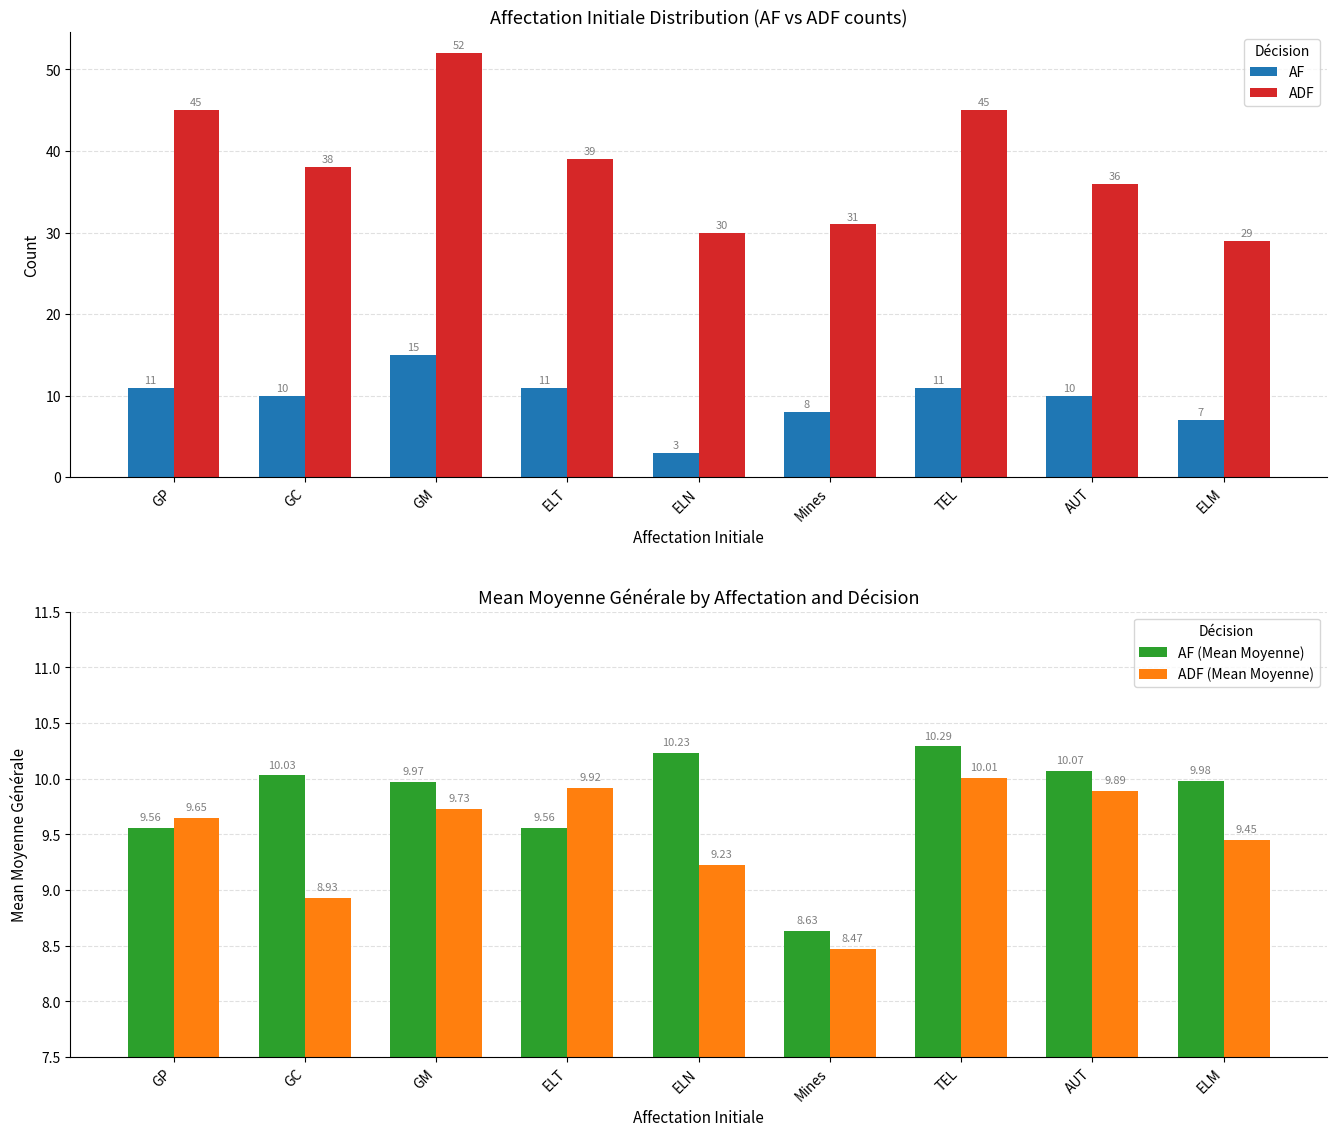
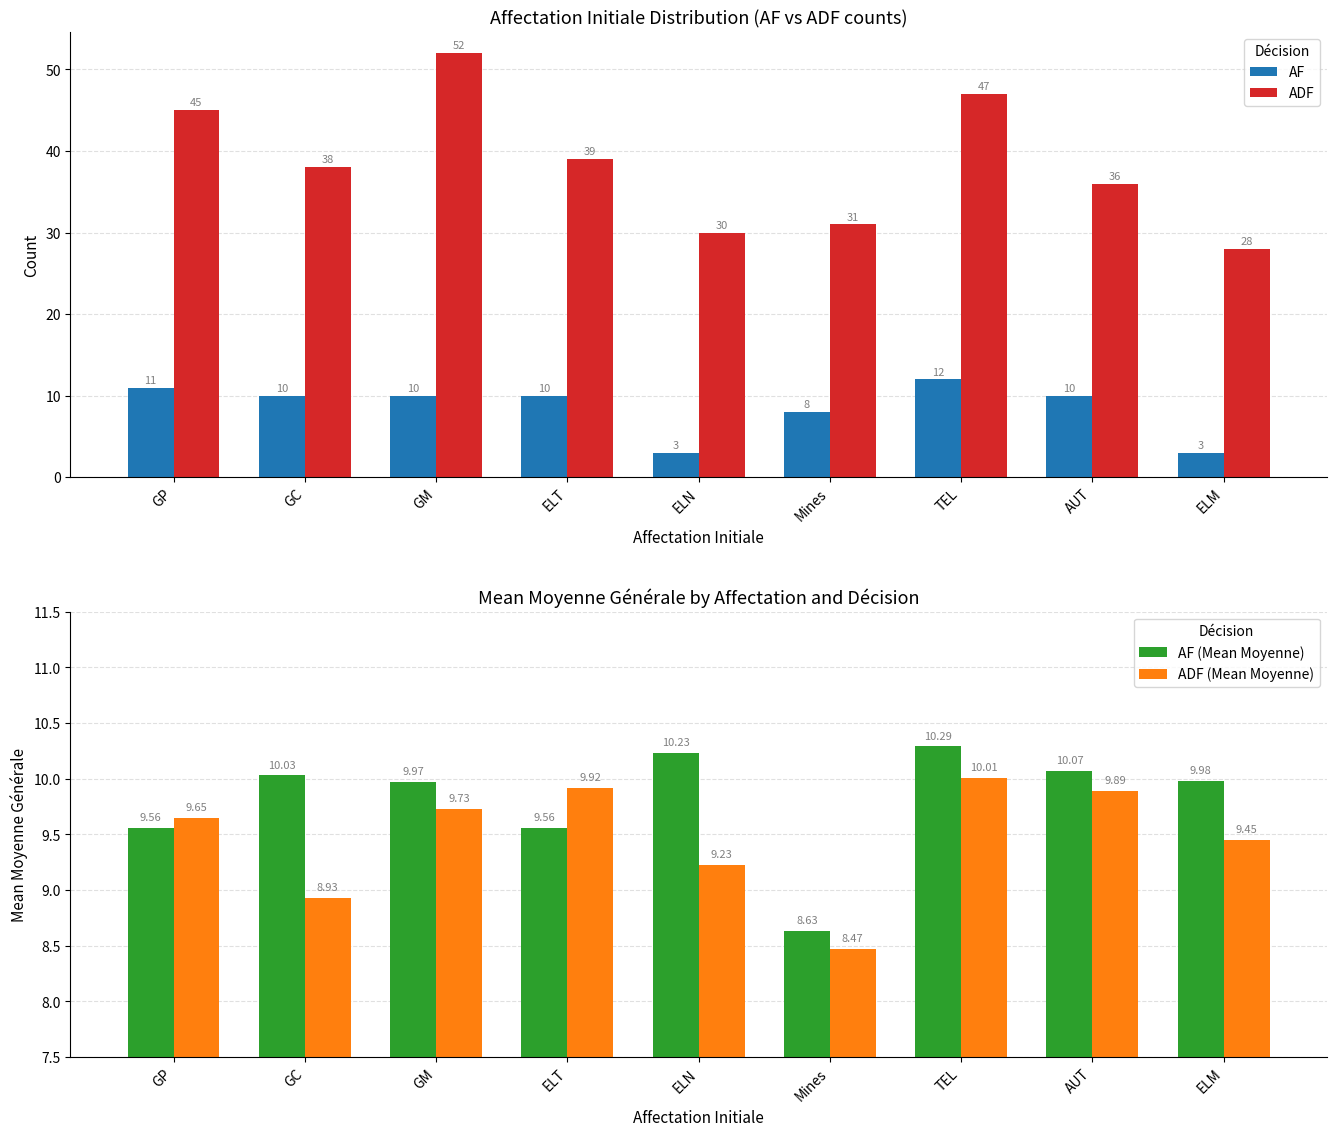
Affectation Initiale Distribution (AF vs ADF counts), AF, GM: 15 -> 10
Affectation Initiale Distribution (AF vs ADF counts), AF, ELT: 11 -> 10
Affectation Initiale Distribution (AF vs ADF counts), AF, TEL: 11 -> 12
Affectation Initiale Distribution (AF vs ADF counts), ADF, TEL: 45 -> 47
Affectation Initiale Distribution (AF vs ADF counts), AF, ELM: 7 -> 3
Affectation Initiale Distribution (AF vs ADF counts), ADF, ELM: 29 -> 28
